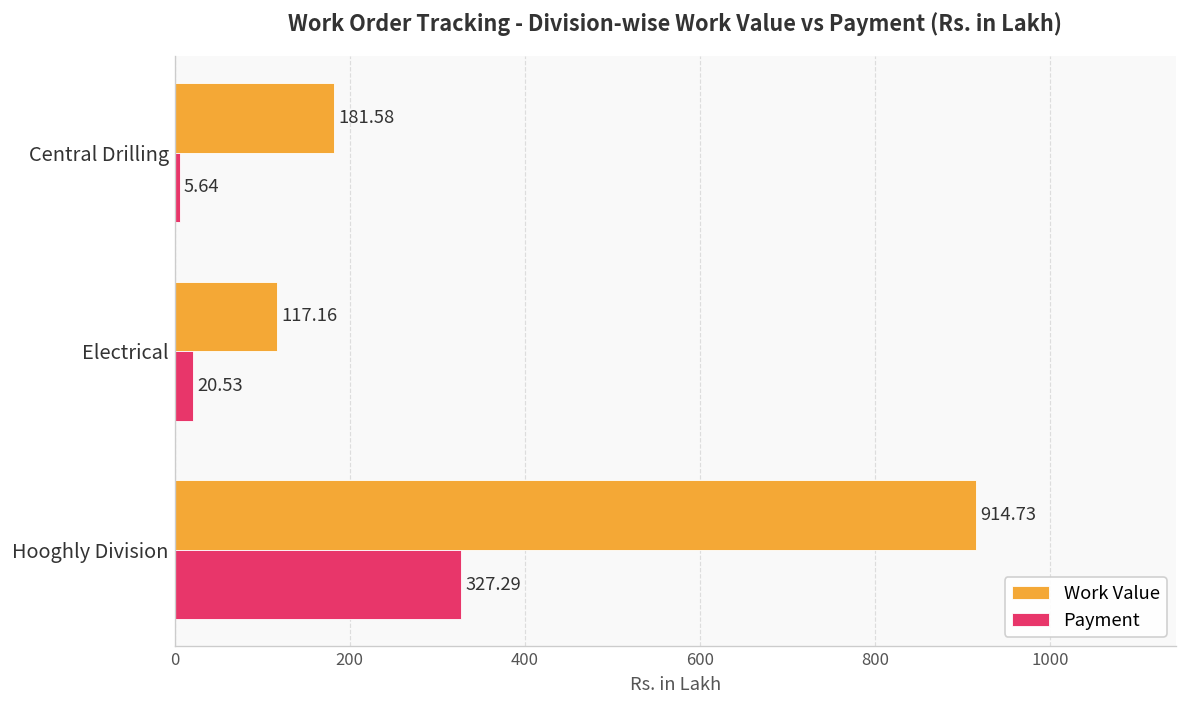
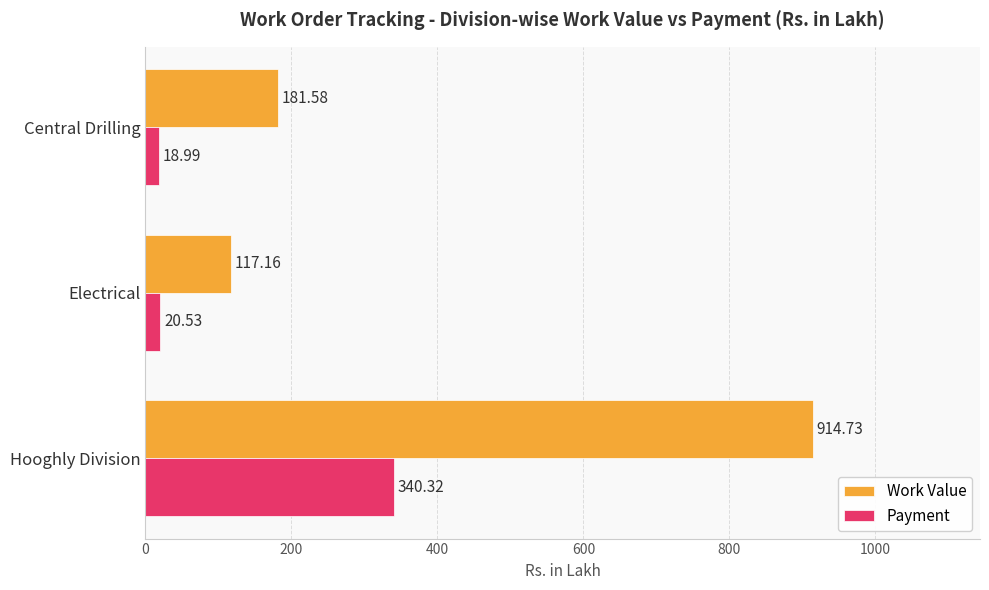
Payment, Central Drilling: 5.64 -> 18.99
Payment, Hooghly Division: 327.29 -> 340.32
